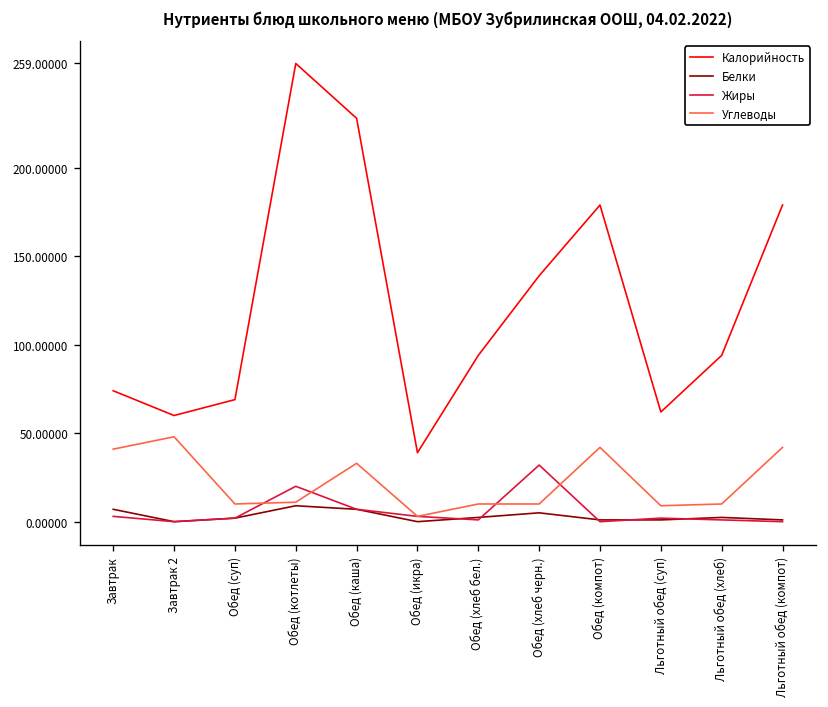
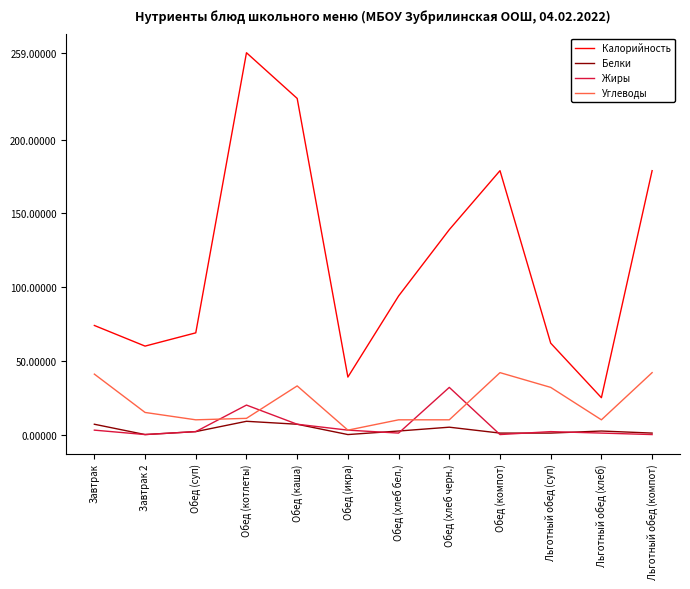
Углеводы, Завтрак 2: 48 -> 15
Углеводы, Льготный обед (суп): 9 -> 32
Калорийность, Льготный обед (хлеб): 94 -> 25
